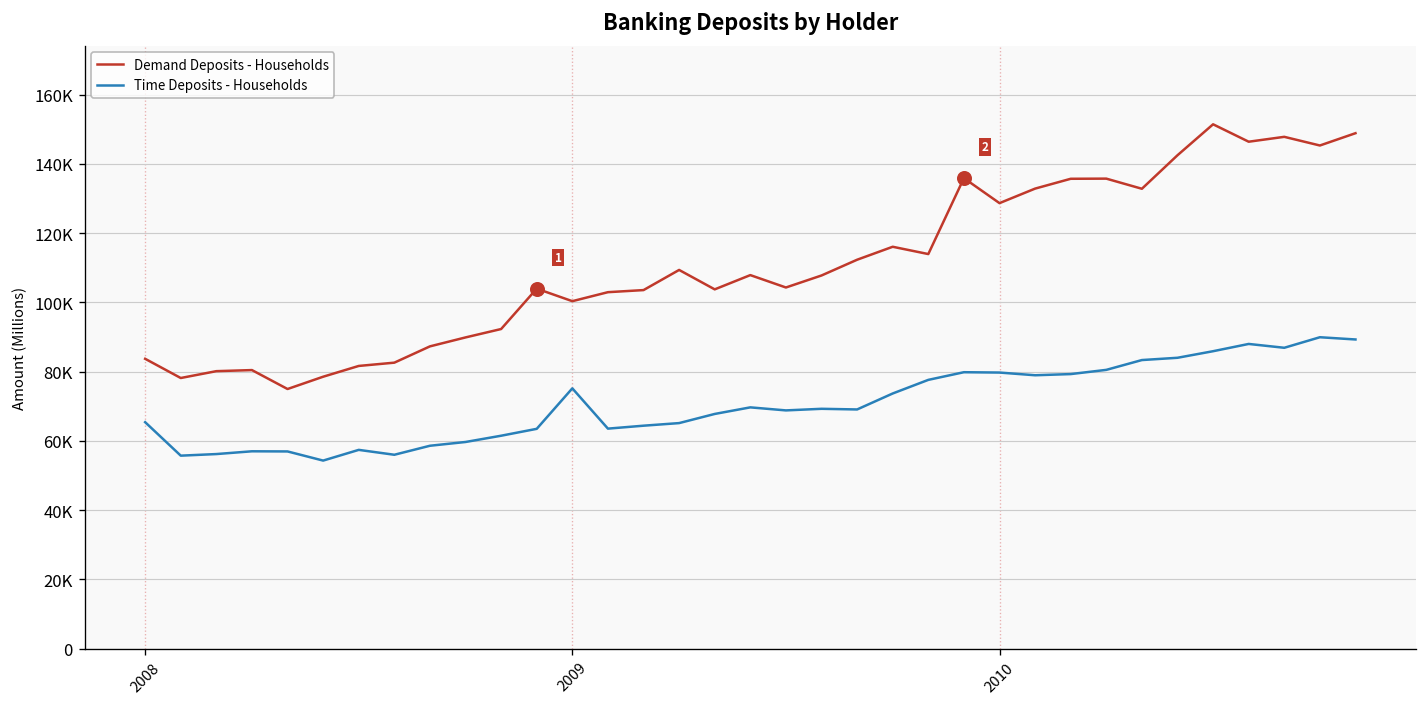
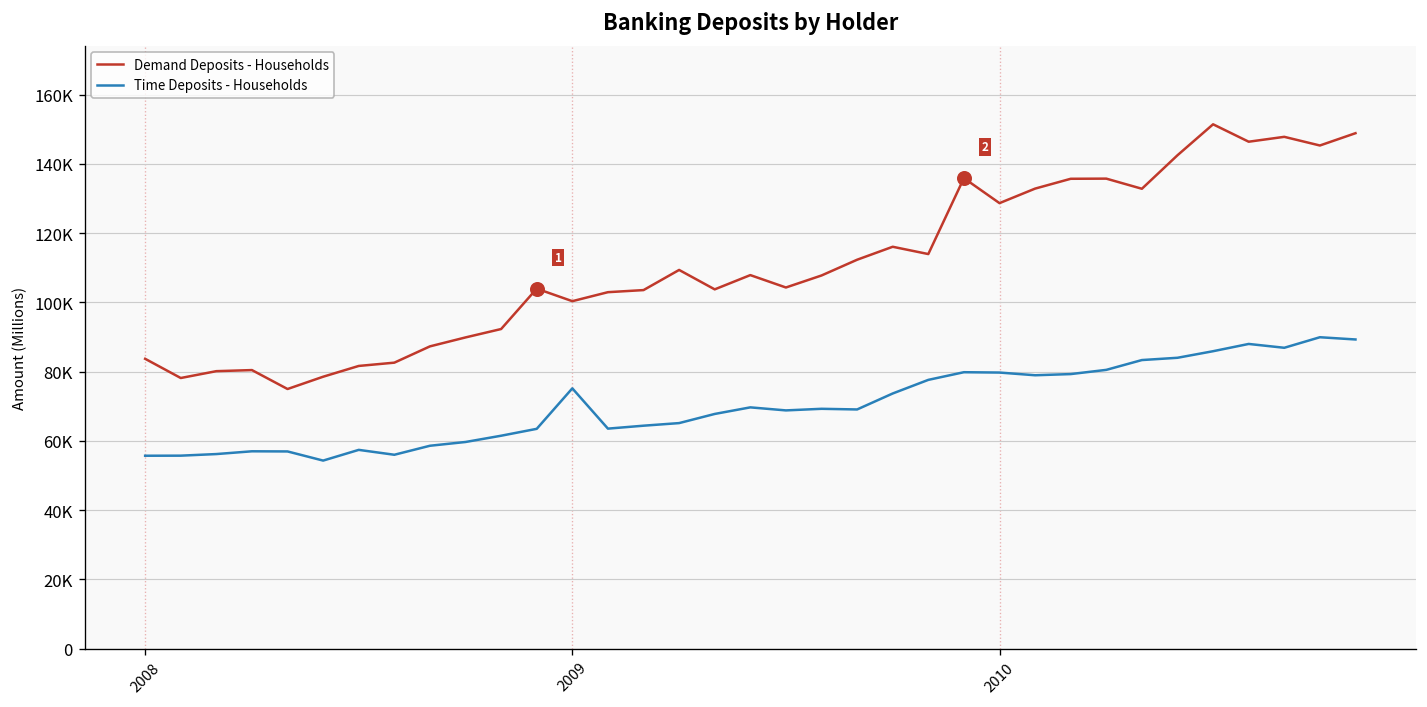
Time Deposits - Households, 2008: 65000 -> 56000
